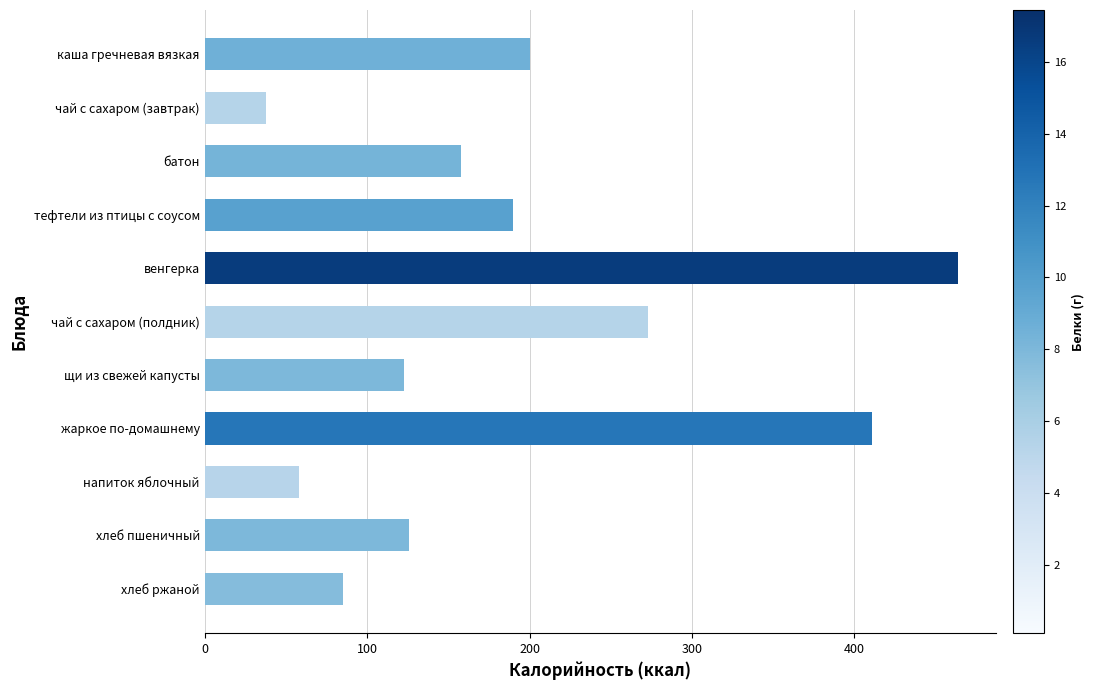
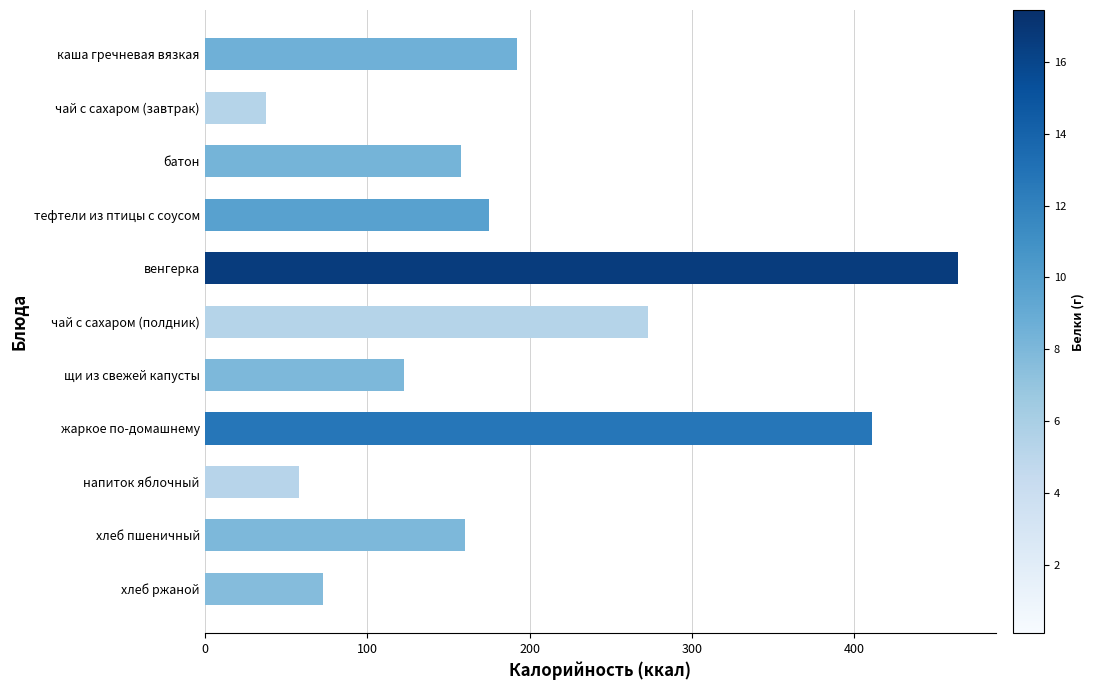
каша гречневая вязкая: 200 -> 192
тефтели из птицы с соусом: 190 -> 175
хлеб пшеничный: 126 -> 160
хлеб ржаной: 85 -> 73
